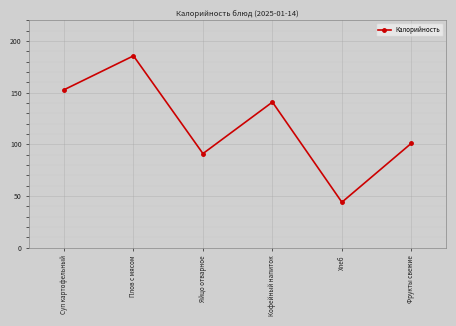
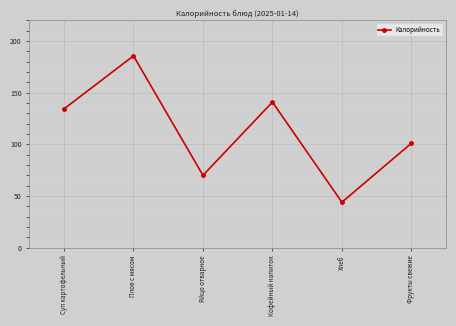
Суп картофельный: 153 -> 134
Яйцо отварное: 91 -> 70
